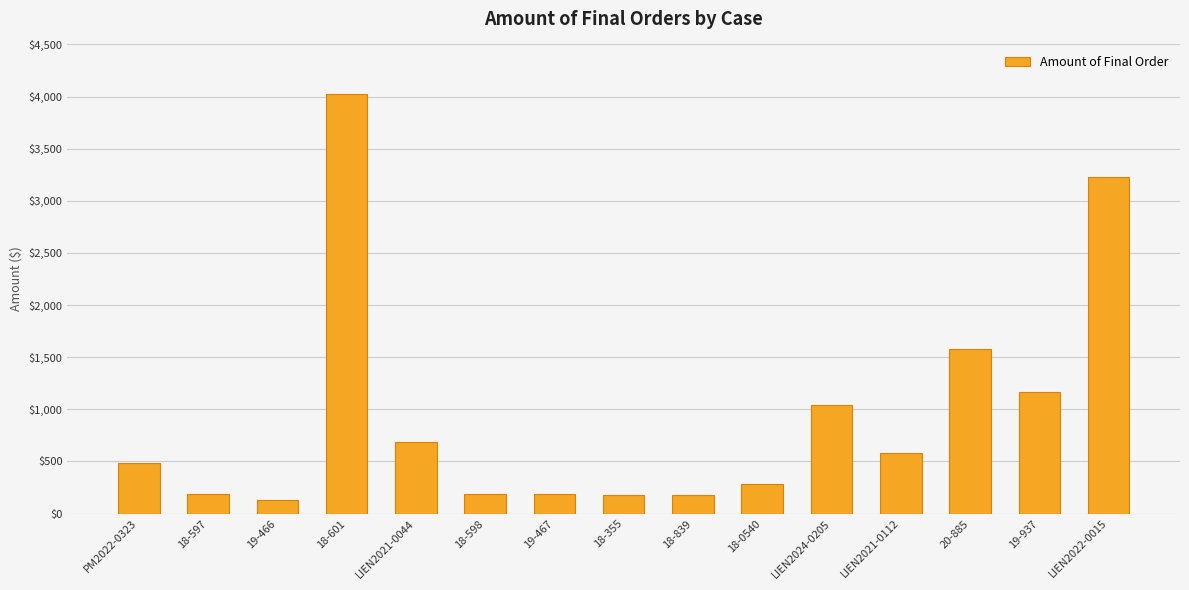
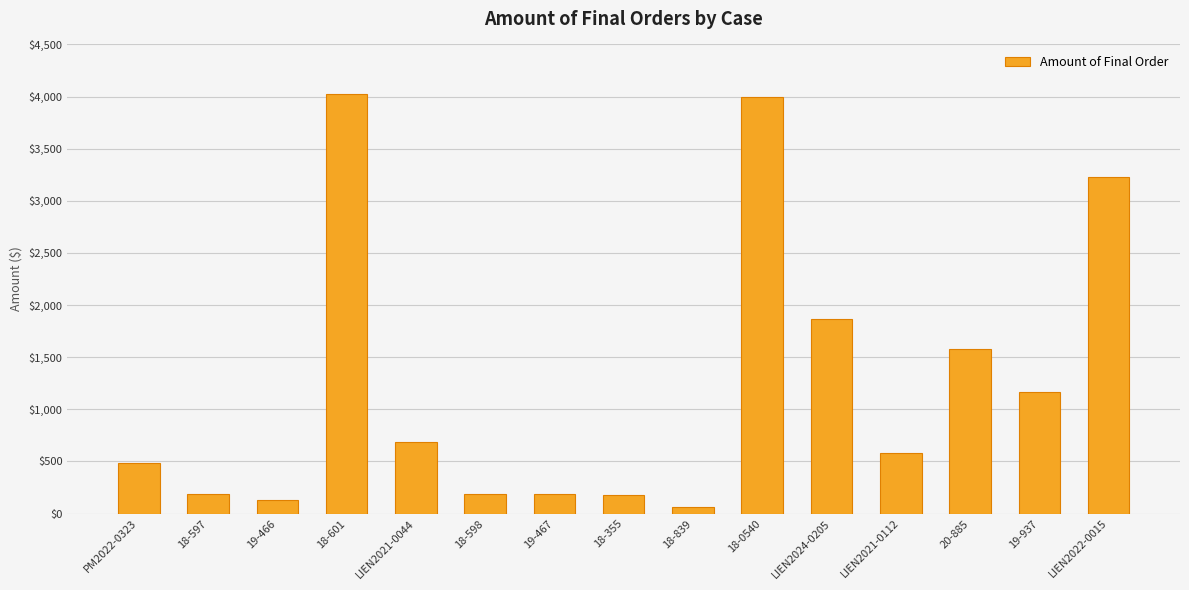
18-839: $180 -> $70
18-0540: $290 -> $4,000
LIEN2024-0205: $1,040 -> $1,870
